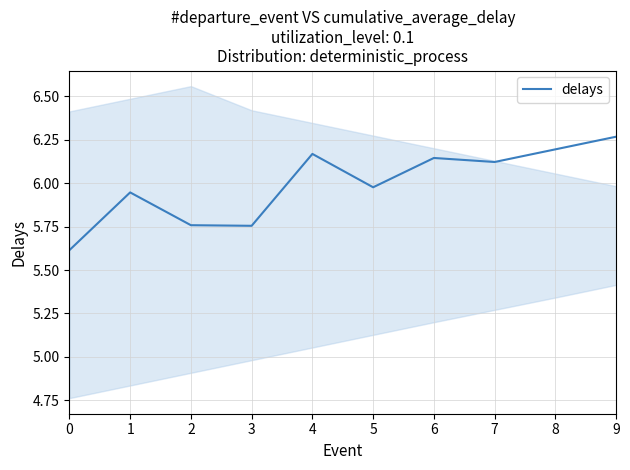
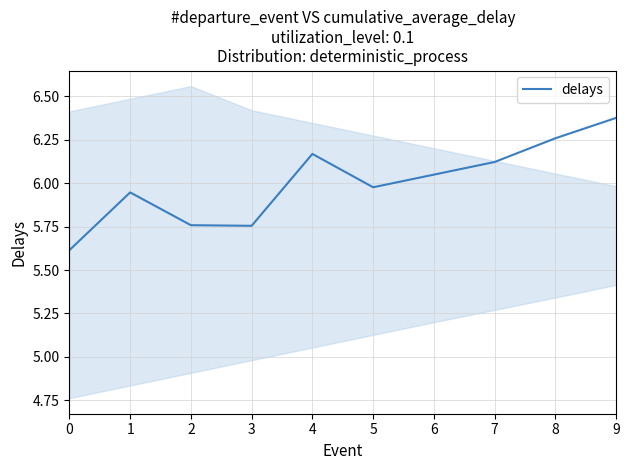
delays, 6: 6.15 -> 6.05
delays, 8: 6.20 -> 6.26
delays, 9: 6.27 -> 6.38
